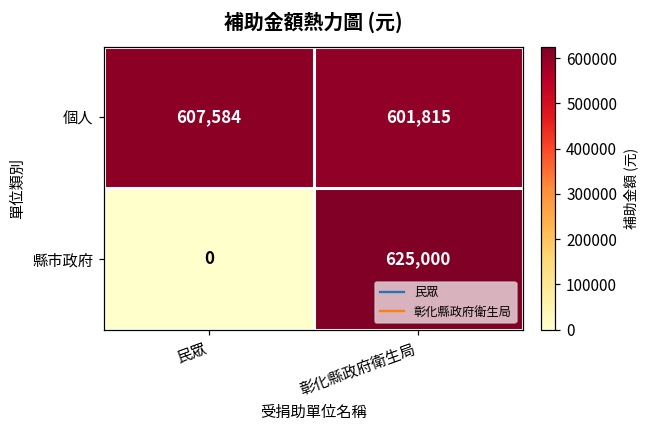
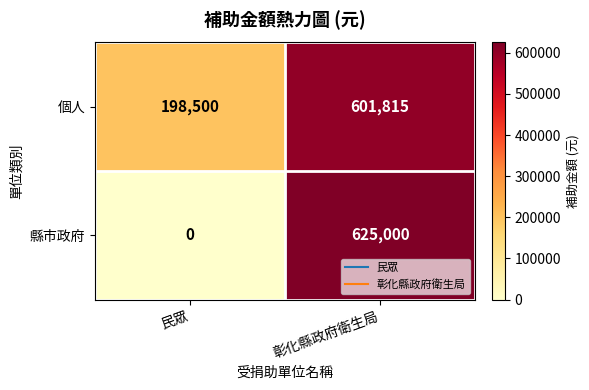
個人, 民眾: 607,584 -> 198,500
